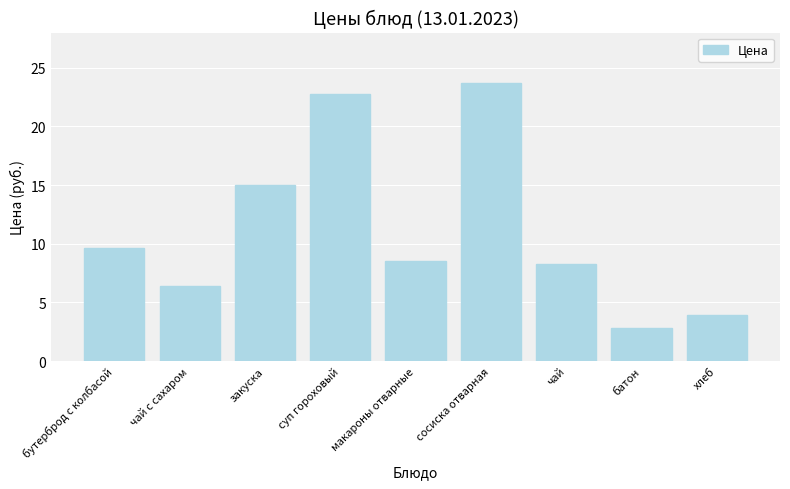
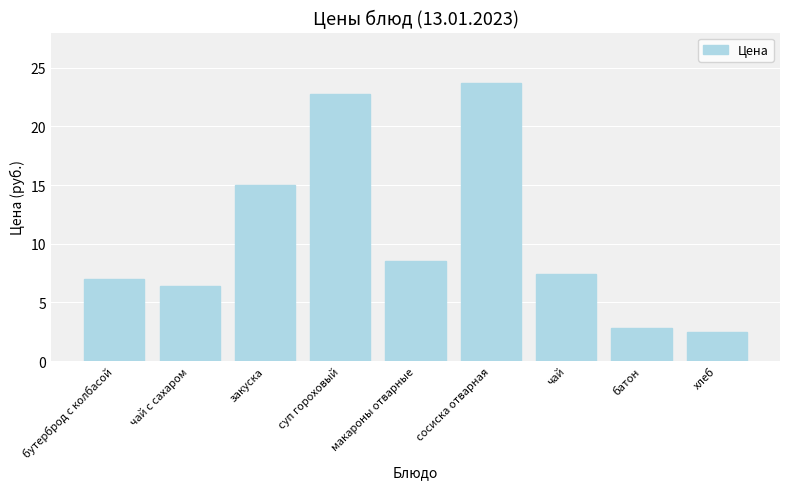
бутерброд с колбасой: 9.6 -> 7.0
чай: 8.3 -> 7.4
хлеб: 3.9 -> 2.5
